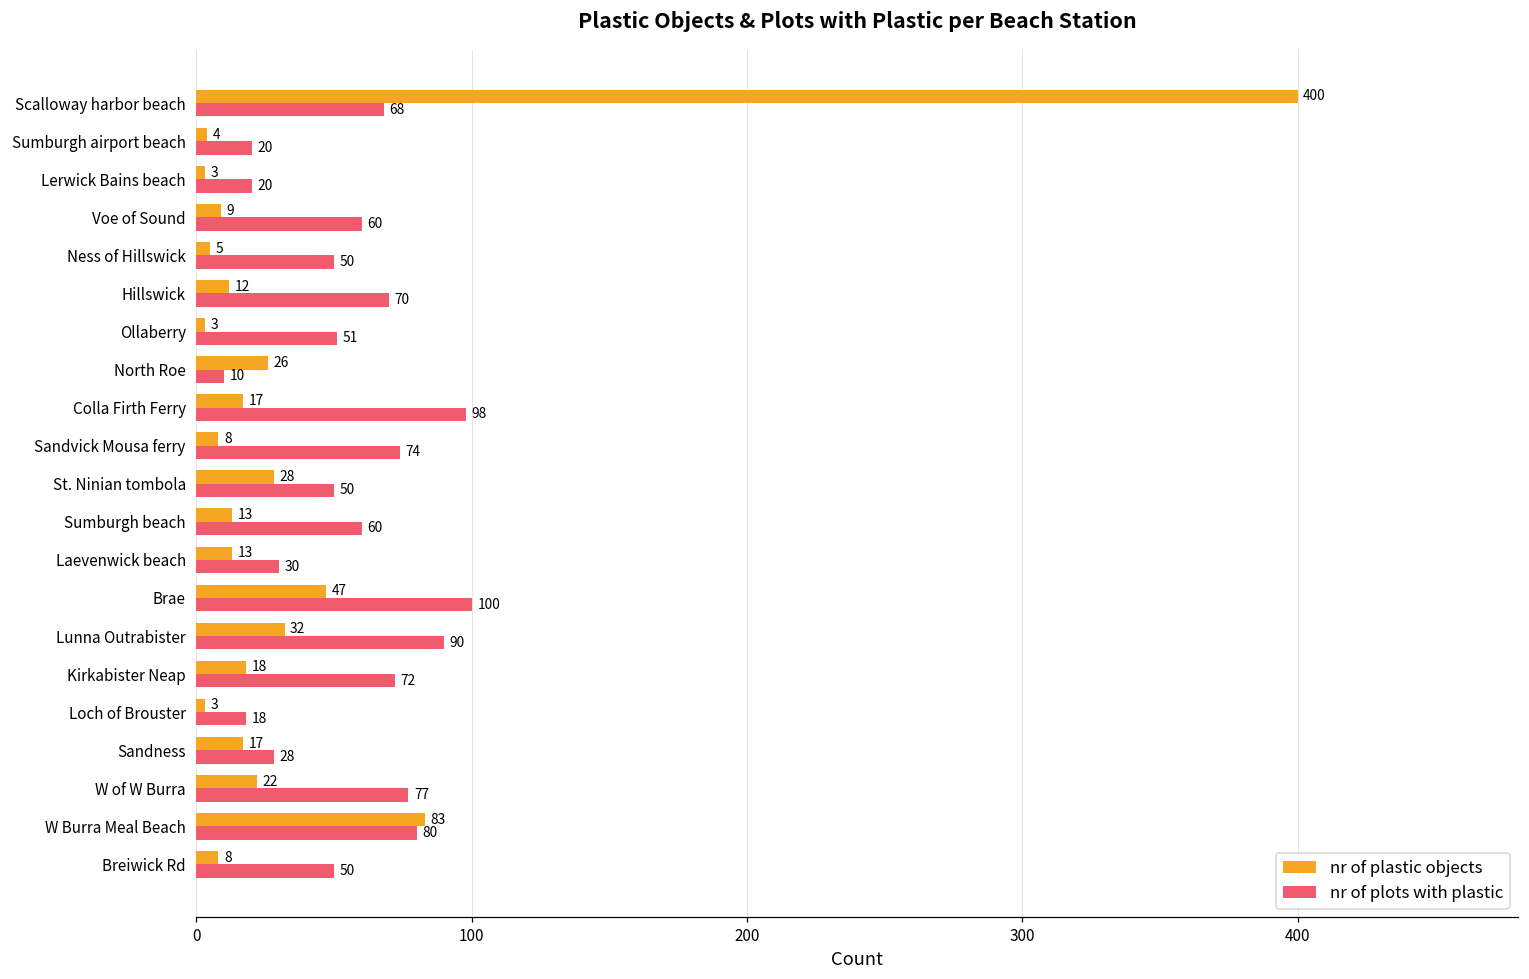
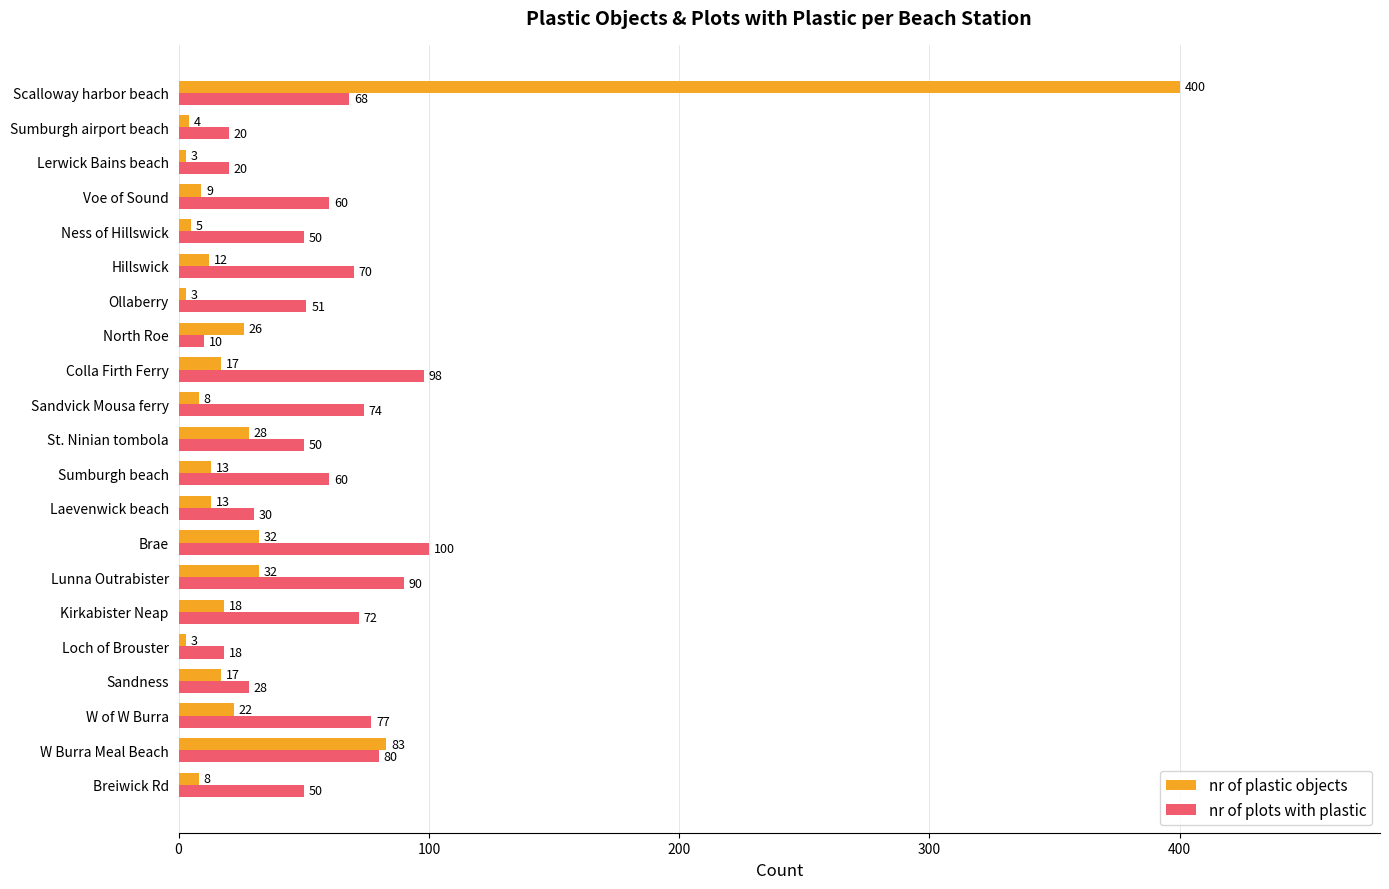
nr of plastic objects, Brae: 47 -> 32
